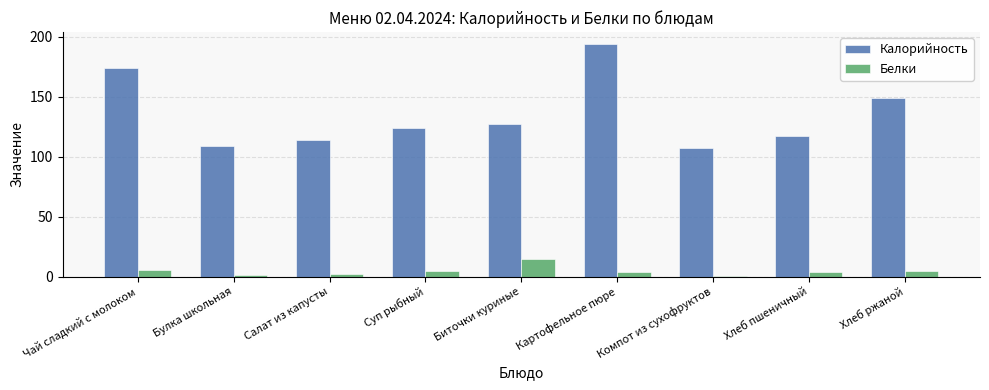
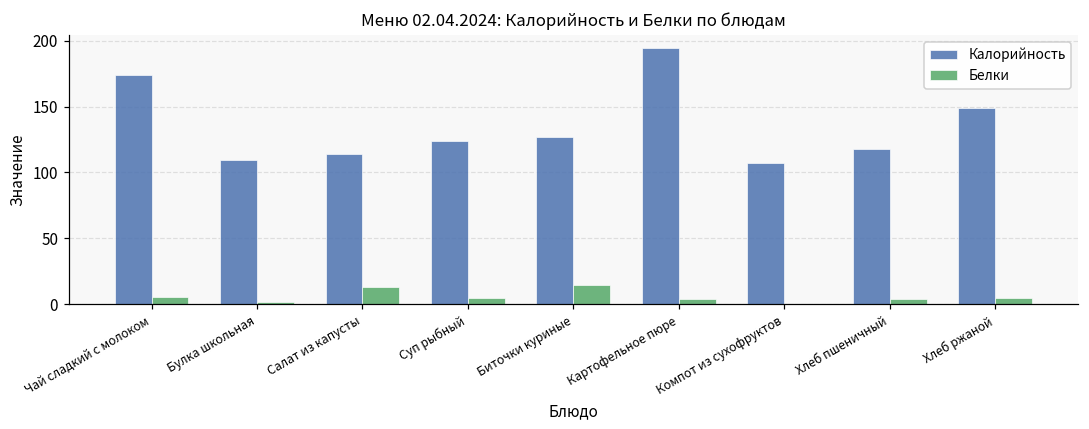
Белки, Салат из капусты: 2 -> 13
